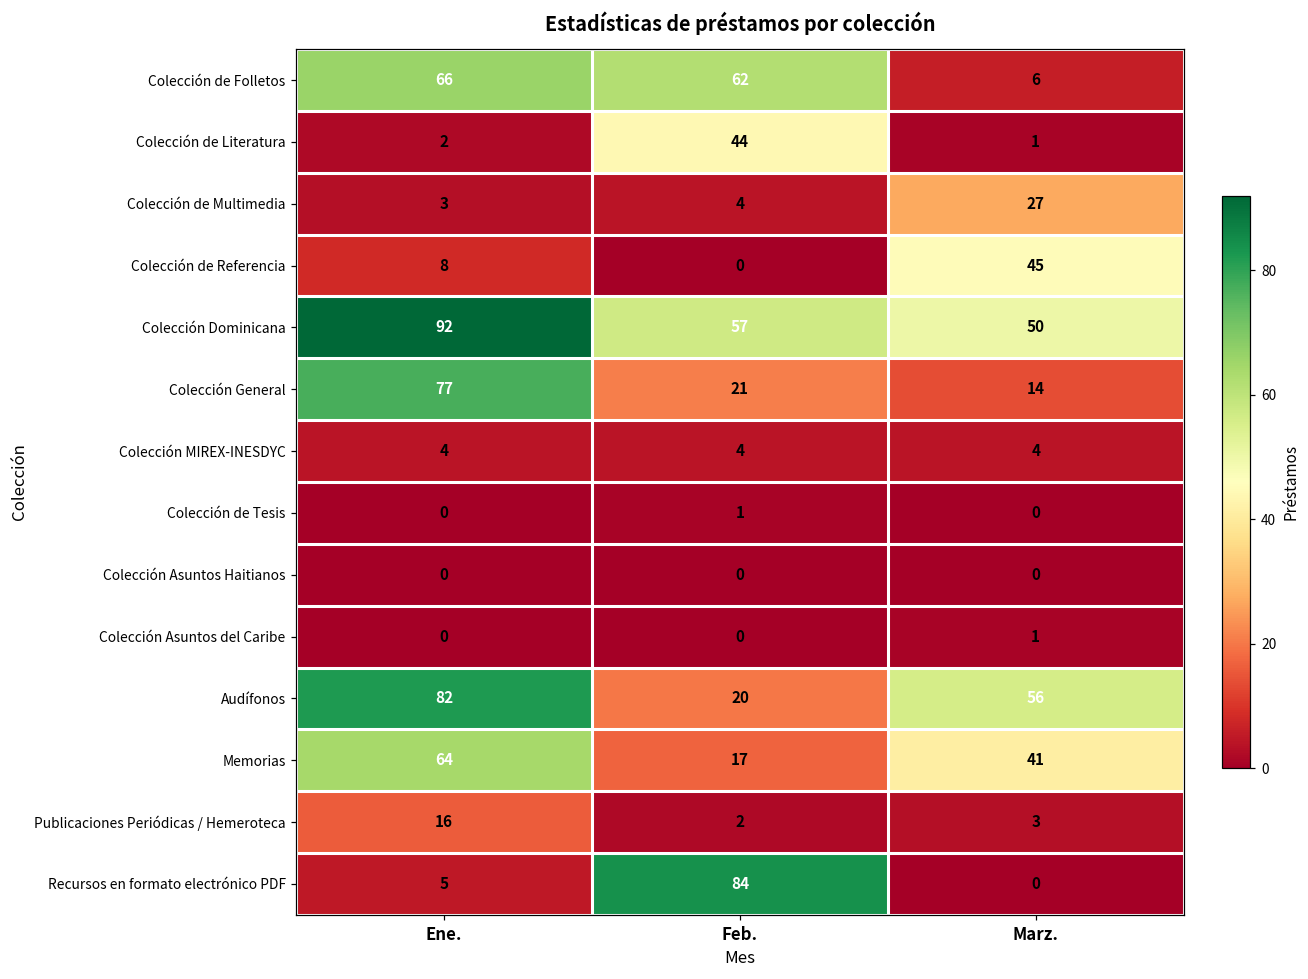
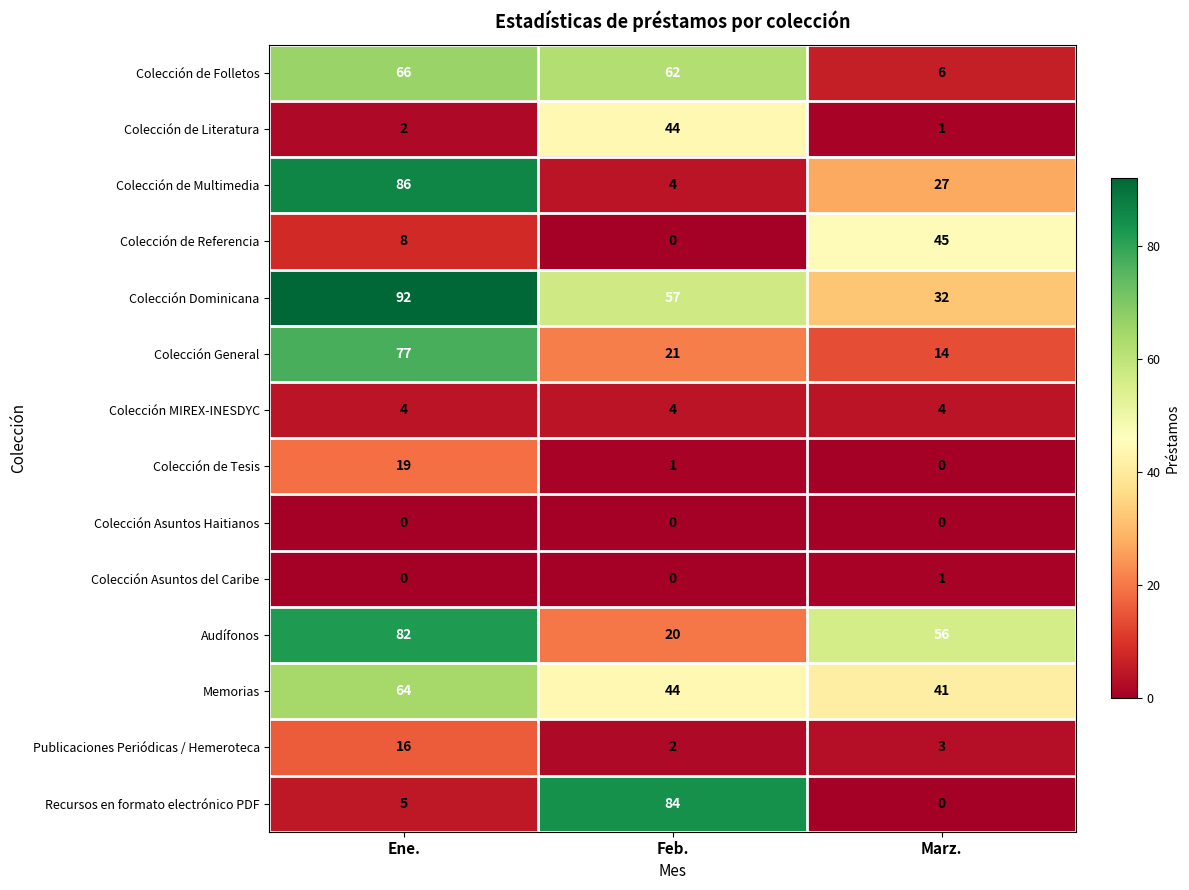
Colección de Multimedia, Ene.: 3 -> 86
Colección Dominicana, Marz.: 50 -> 32
Colección de Tesis, Ene.: 0 -> 19
Memorias, Feb.: 17 -> 44
